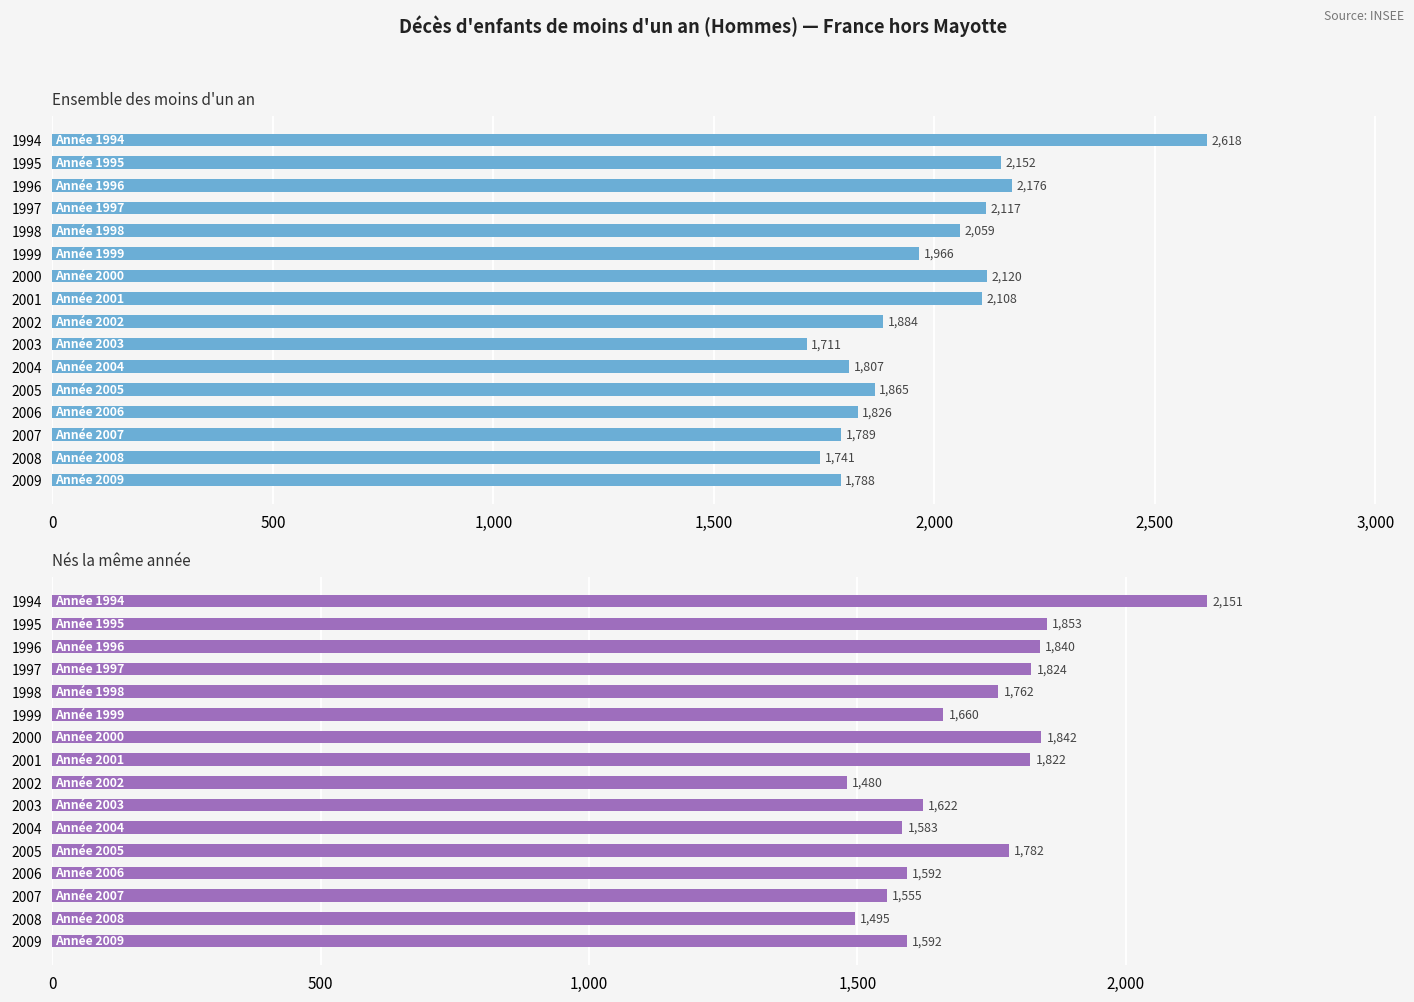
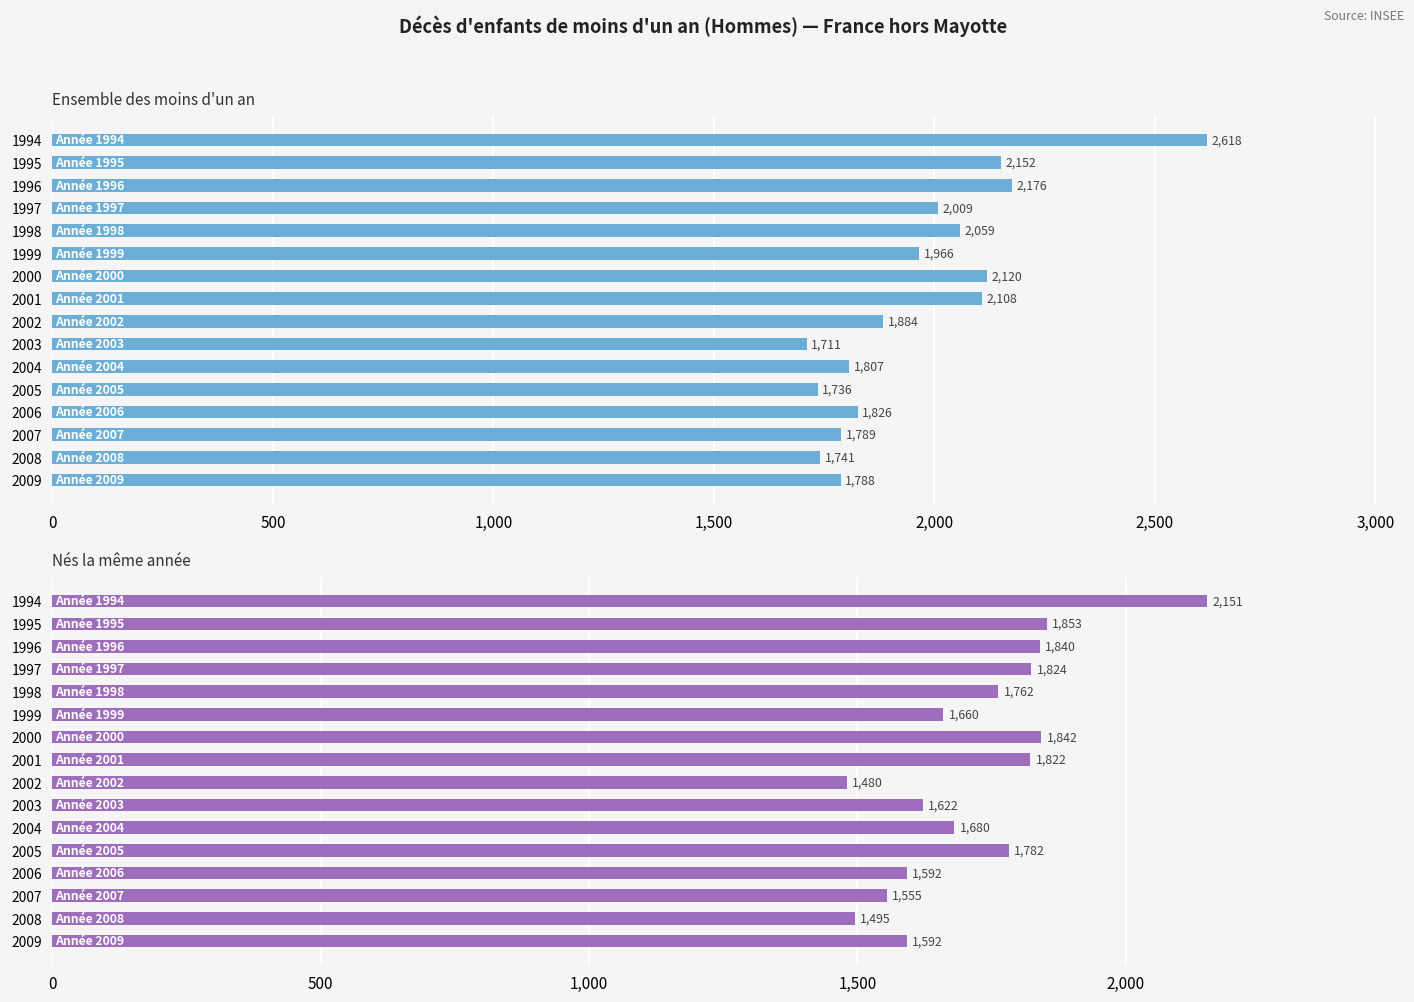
Ensemble des moins d'un an, 1997: 2,117 -> 2,009
Ensemble des moins d'un an, 2005: 1,865 -> 1,736
Nés la même année, 2004: 1,583 -> 1,680
